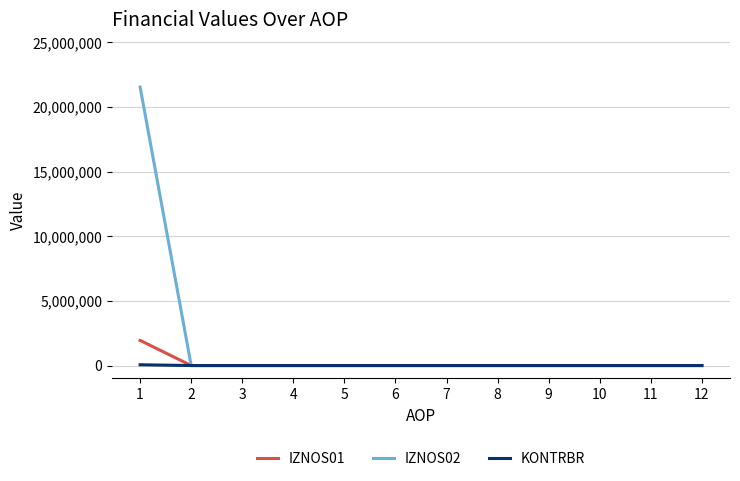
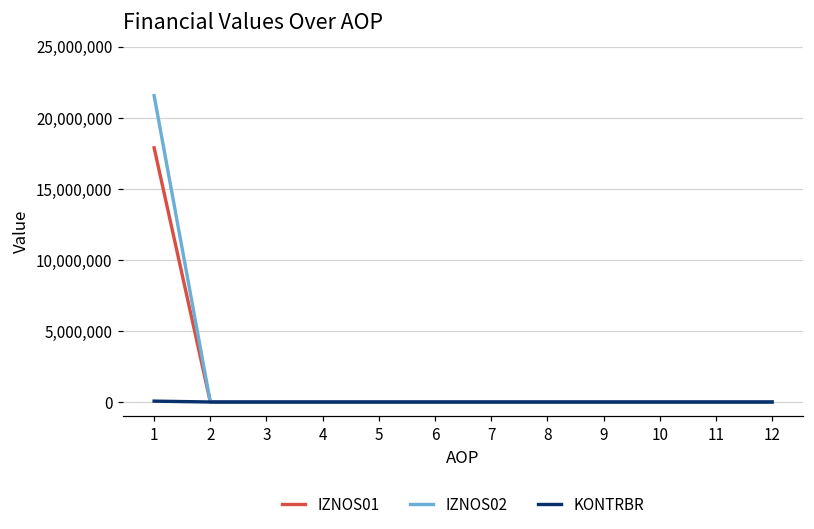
IZNOS01, 1: 1,900,000 -> 17,900,000
